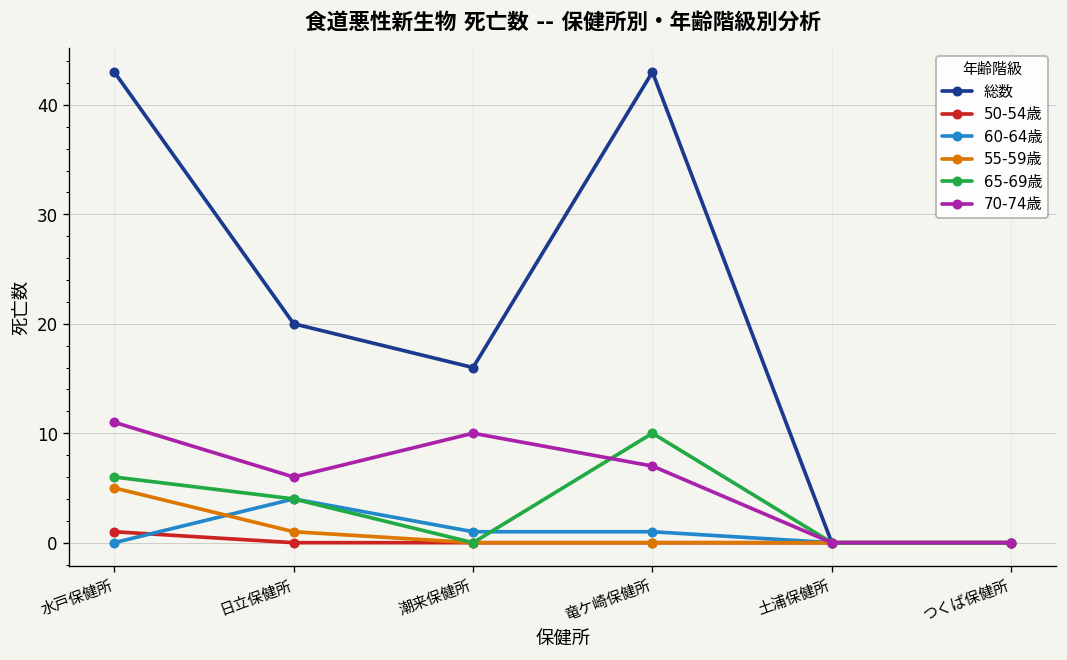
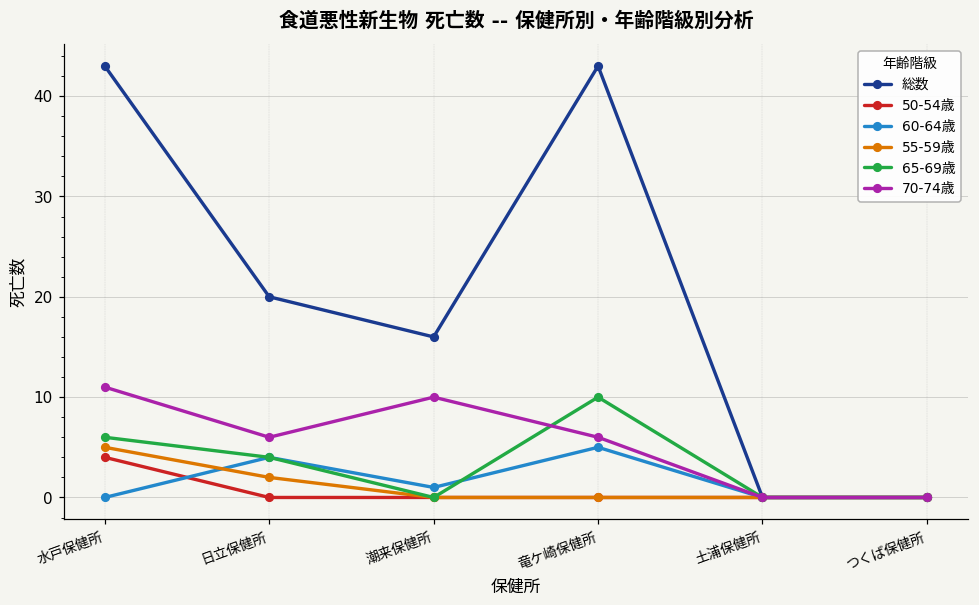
50-54歳, 水戸保健所: 1 -> 4
55-59歳, 日立保健所: 1 -> 2
60-64歳, 竜ケ崎保健所: 1 -> 5
70-74歳, 竜ケ崎保健所: 7 -> 6
